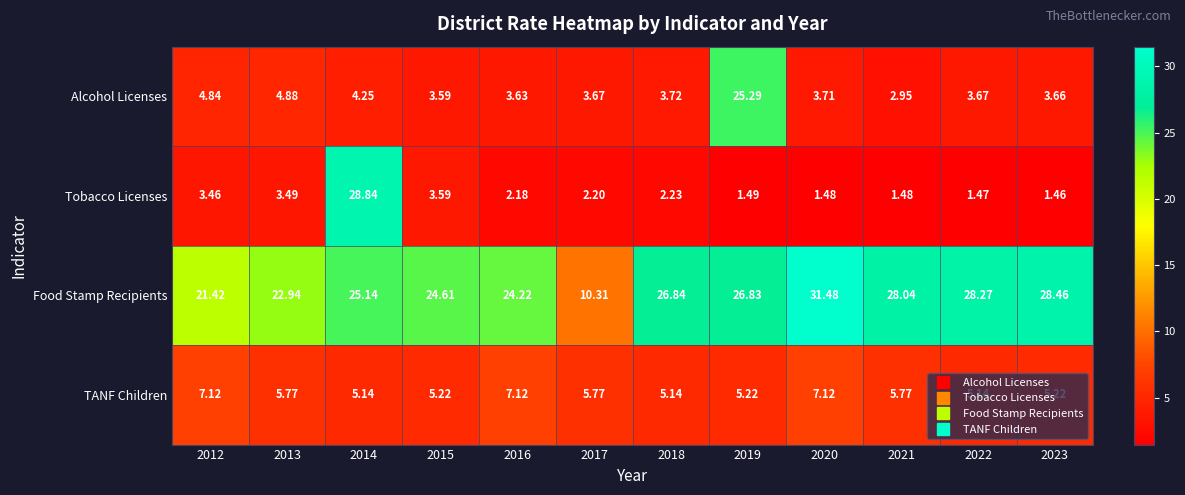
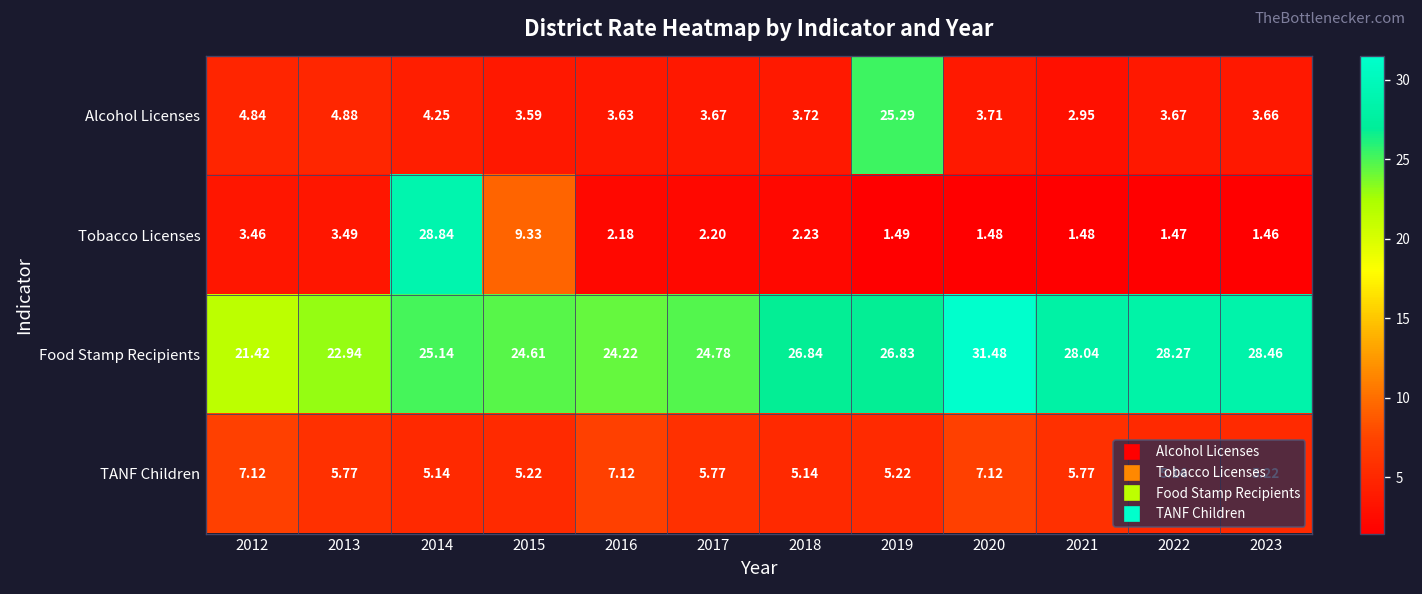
Tobacco Licenses, 2015: 3.59 -> 9.33
Food Stamp Recipients, 2017: 10.31 -> 24.78
